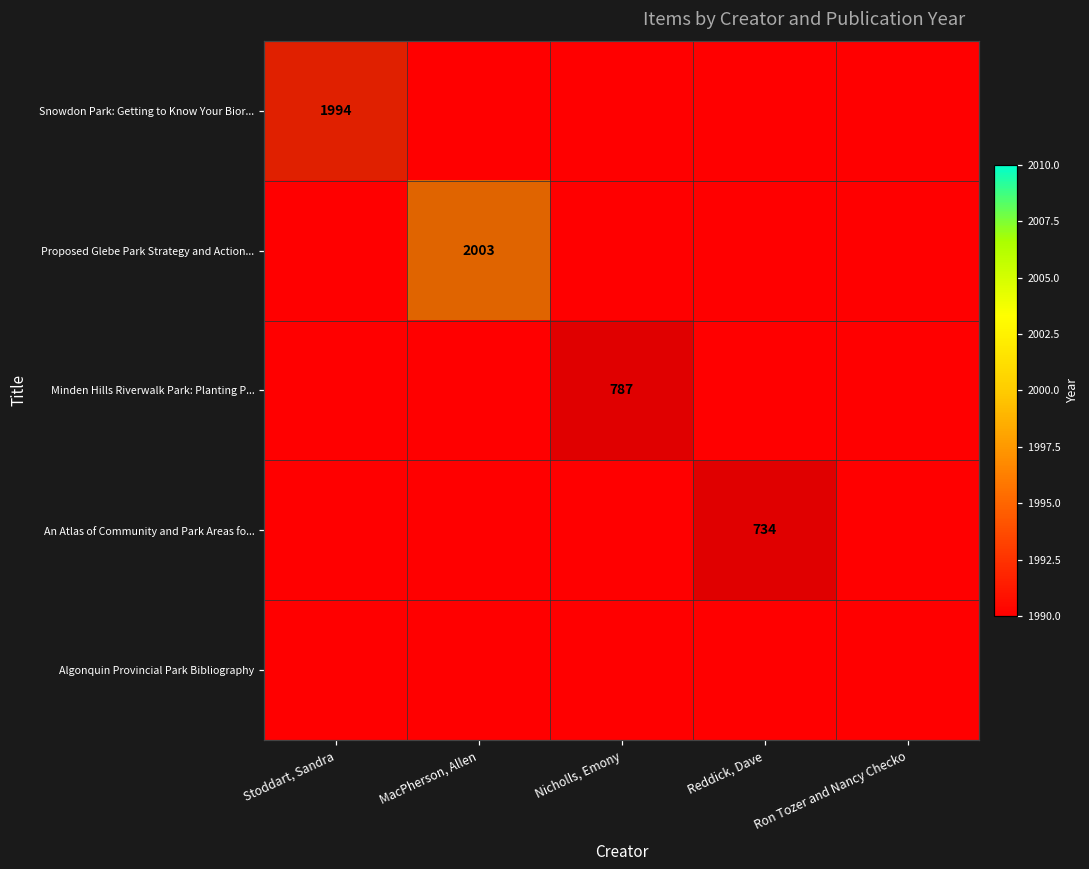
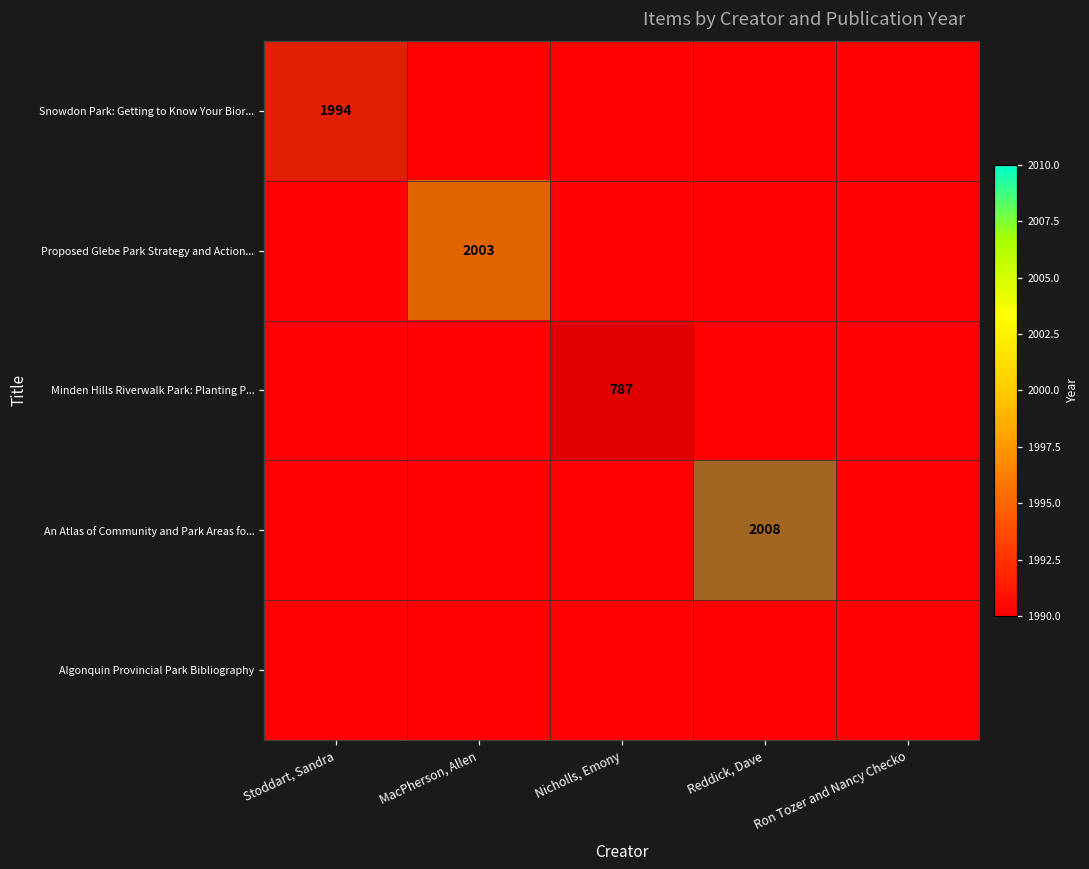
An Atlas of Community and Park Areas fo..., Reddick, Dave: 734 -> 2008
